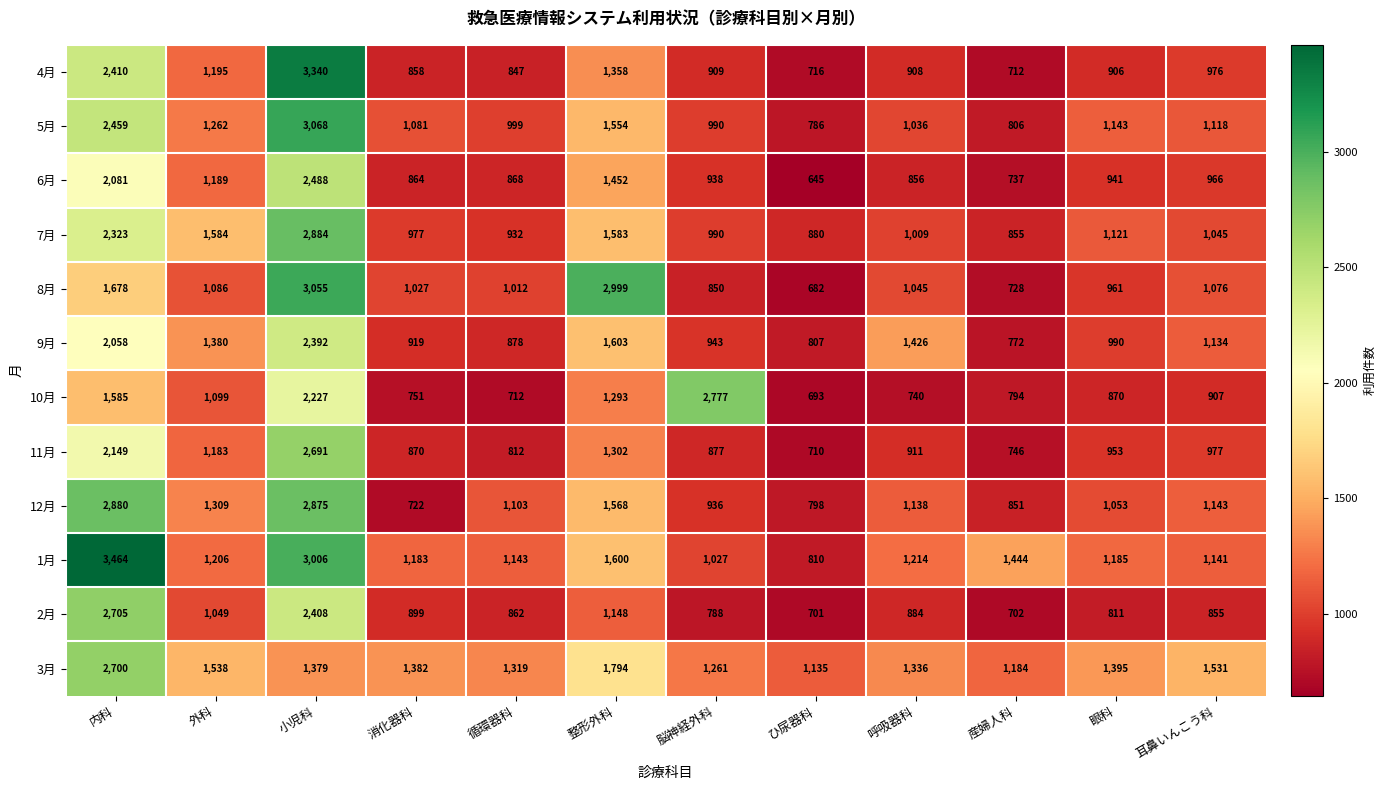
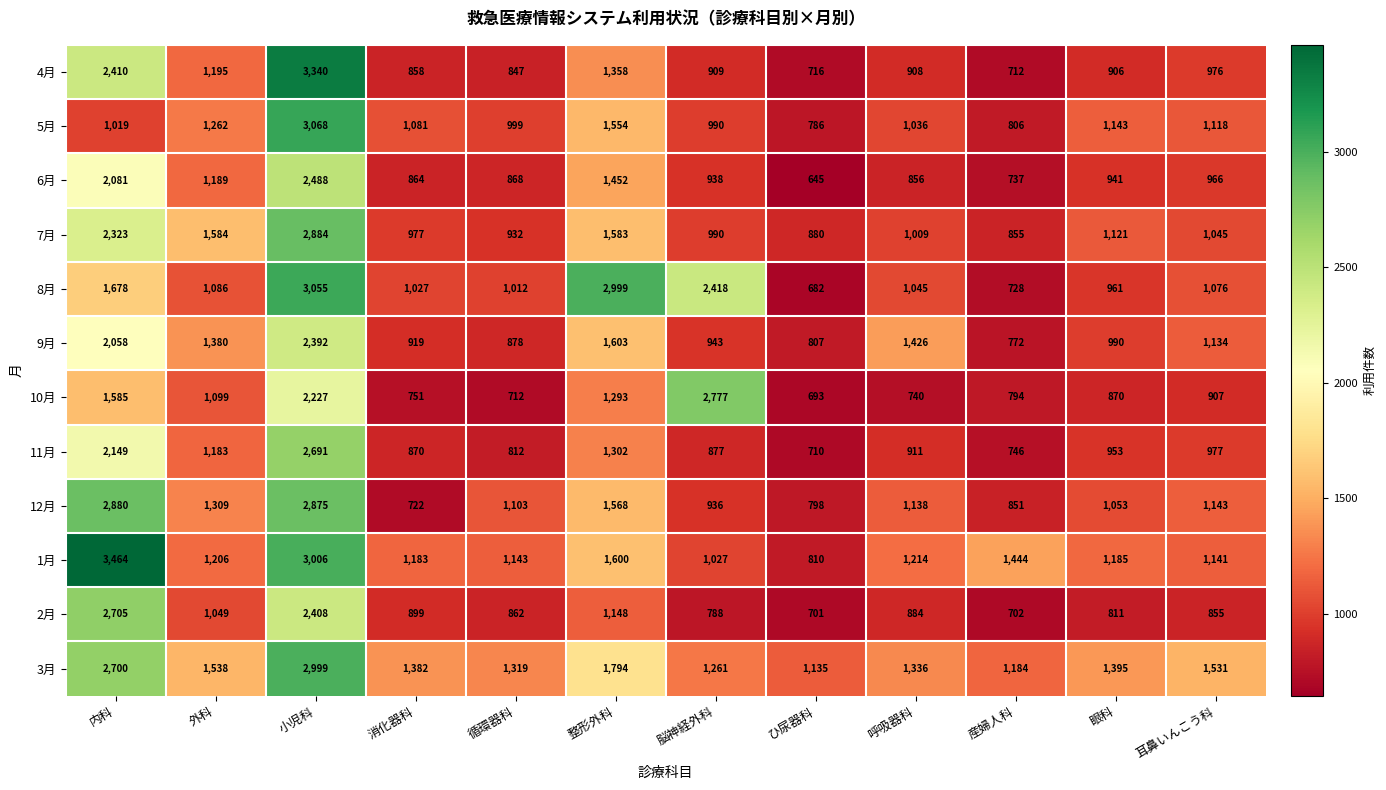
5月, 内科: 2,459 -> 1,019
8月, 脳神経外科: 850 -> 2,418
3月, 小児科: 1,379 -> 2,999
